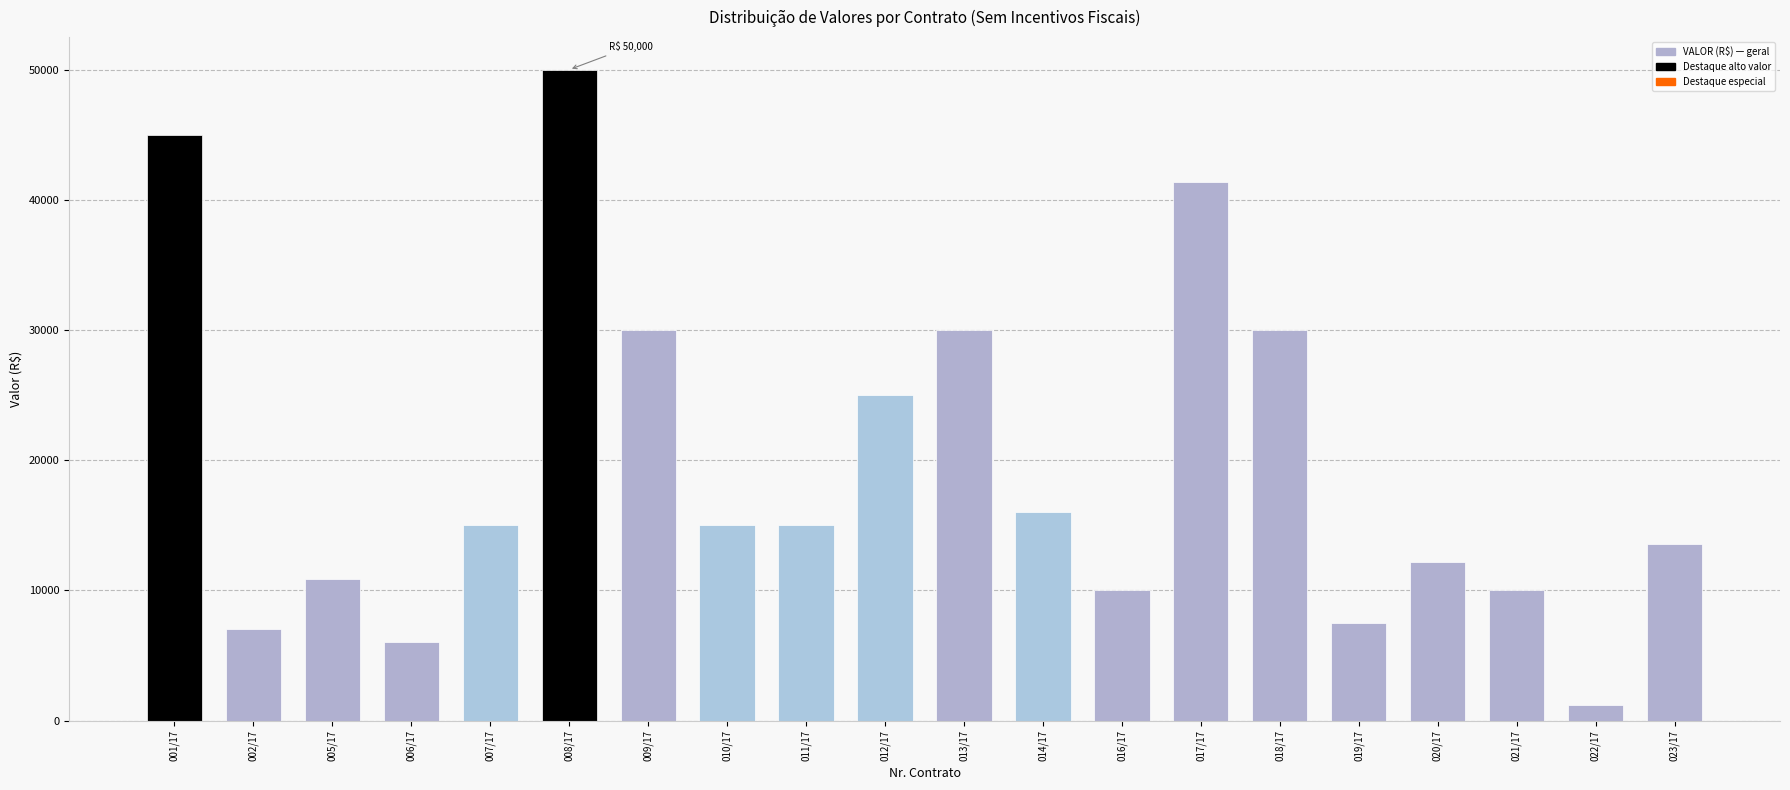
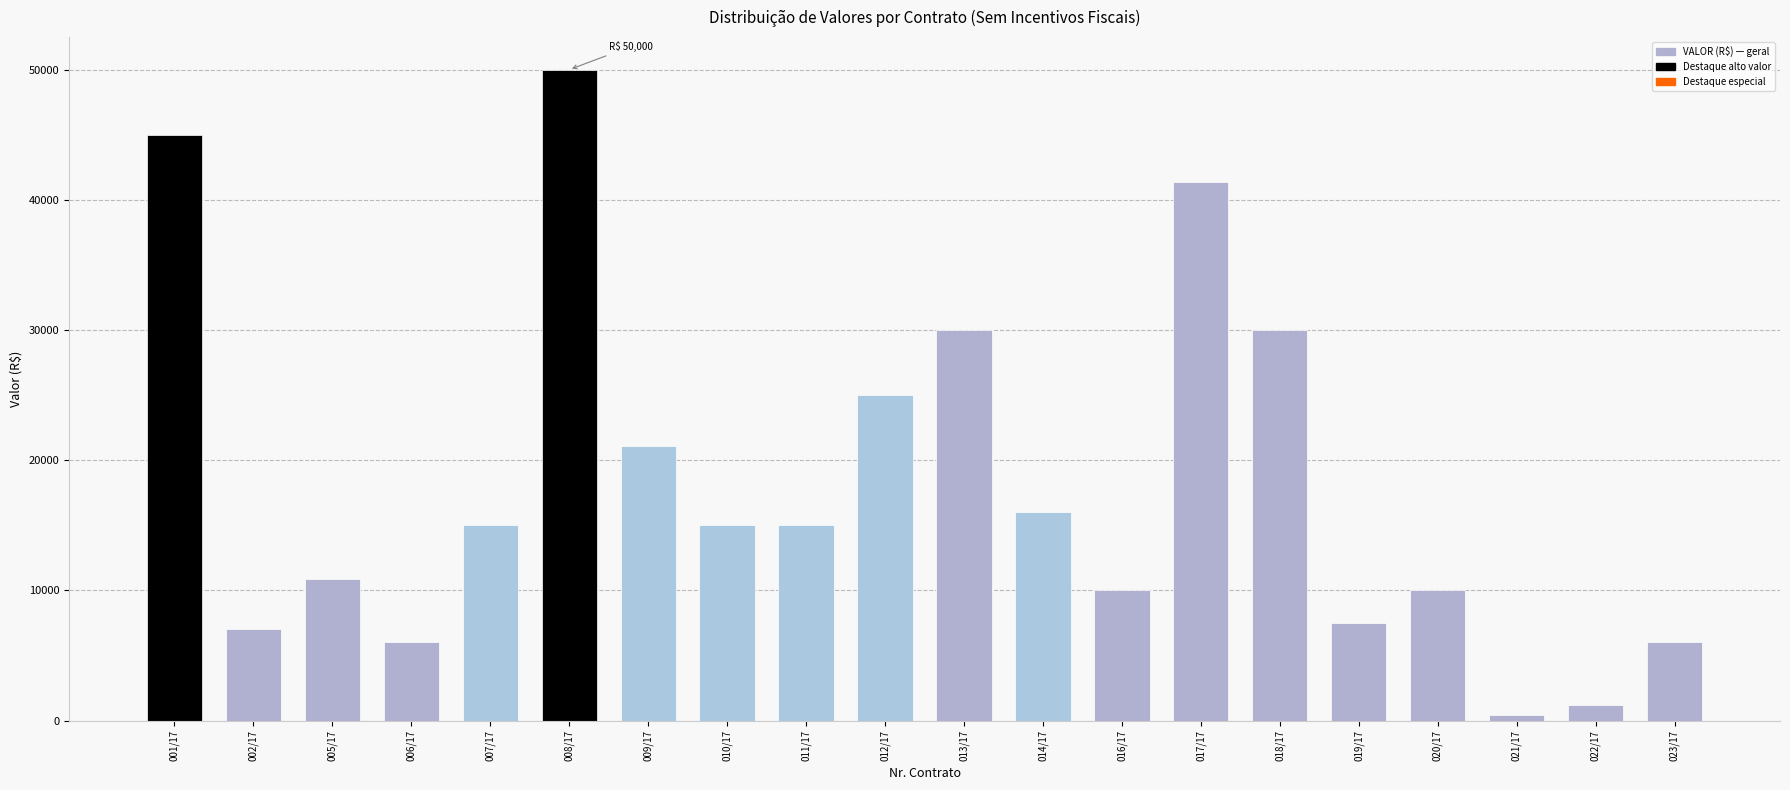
009/17: 30000 -> 21100
020/17: 12200 -> 10000
021/17: 10000 -> 500
023/17: 13500 -> 6000
